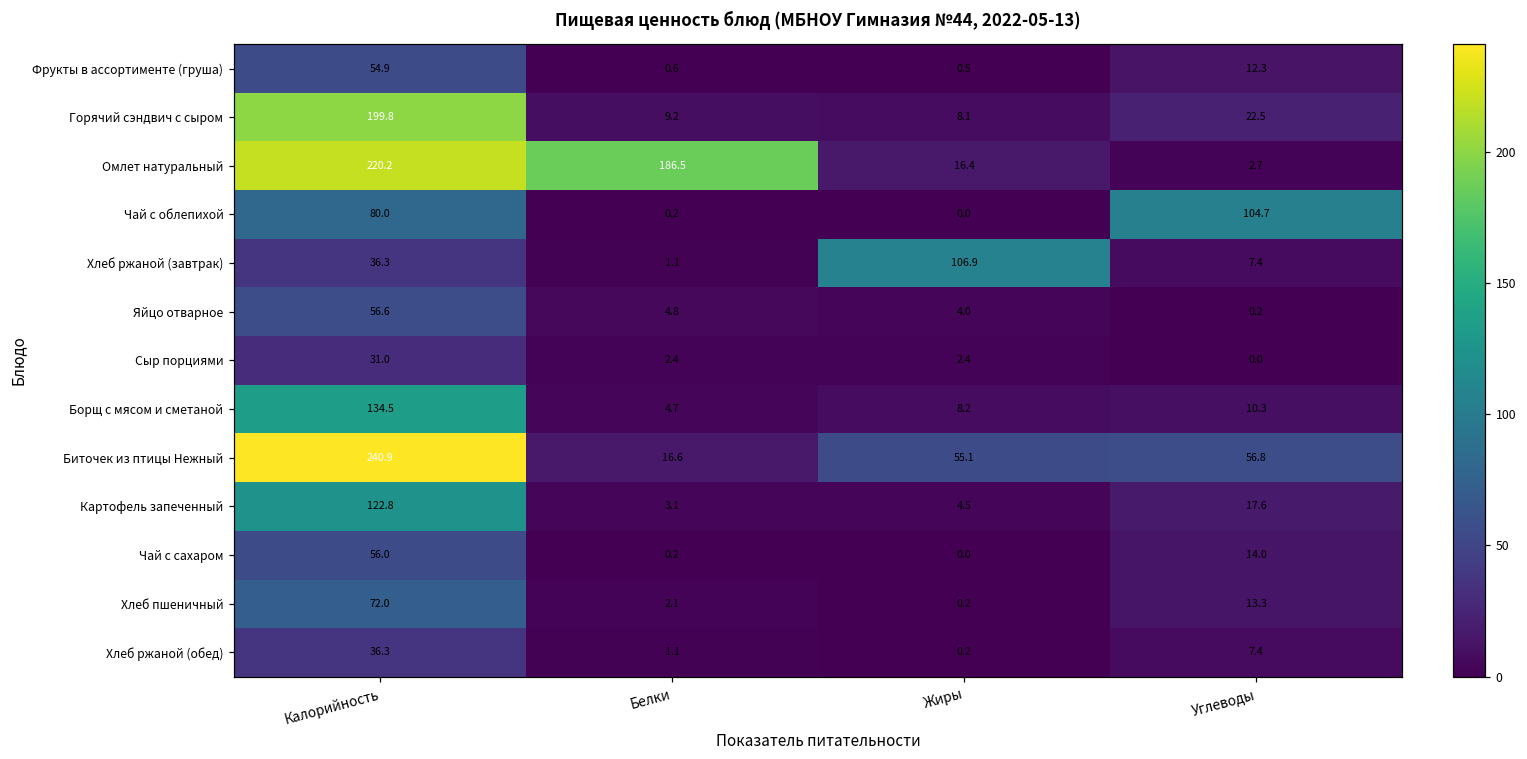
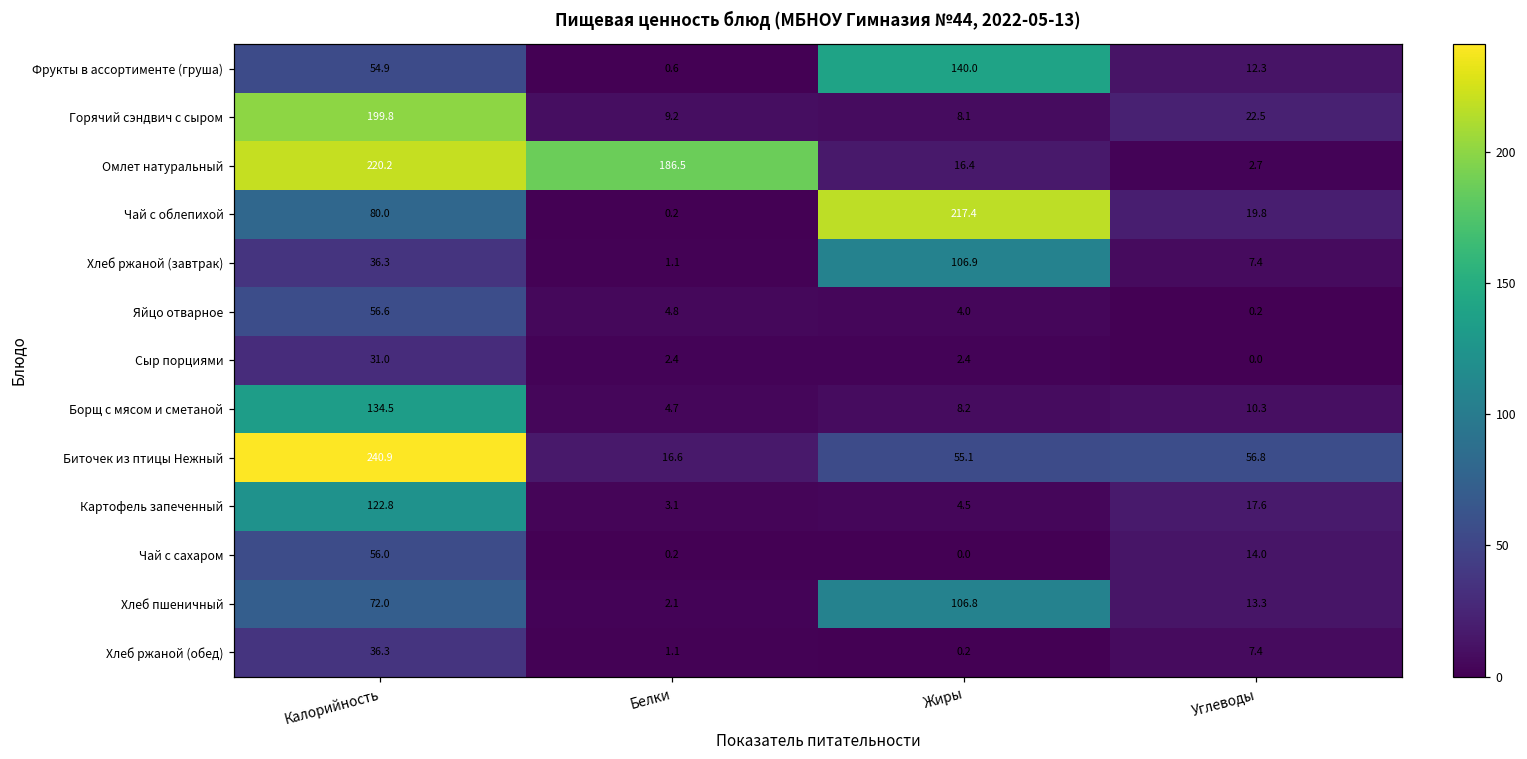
Фрукты в ассортименте (груша), Жиры: 0.5 -> 140.0
Чай с облепихой, Жиры: 0.0 -> 217.4
Чай с облепихой, Углеводы: 104.7 -> 19.8
Хлеб пшеничный, Жиры: 0.2 -> 106.8
